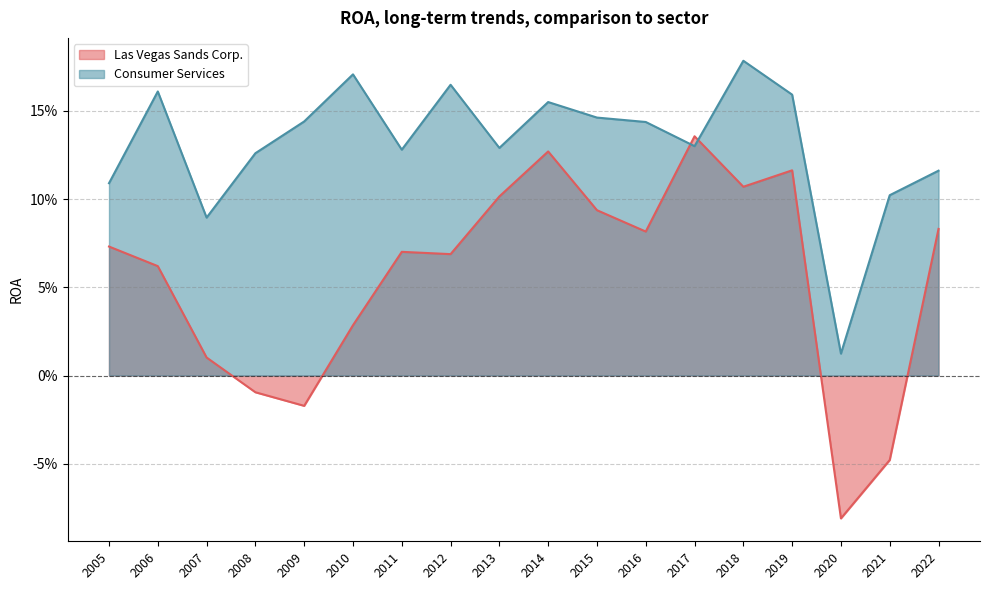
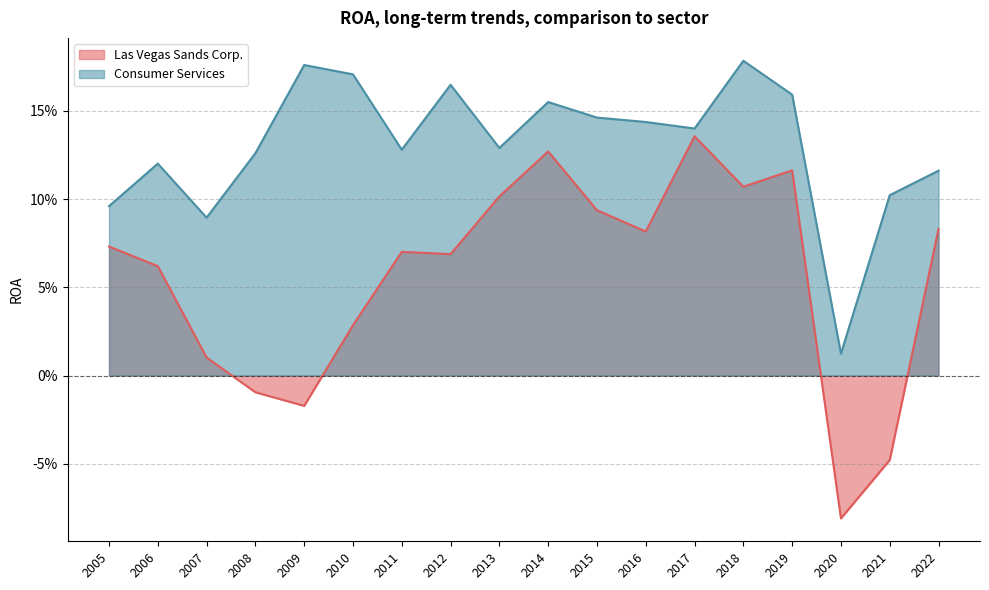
Consumer Services, 2005: 10.9% -> 9.6%
Consumer Services, 2006: 16.1% -> 12.0%
Consumer Services, 2009: 14.4% -> 17.6%
Consumer Services, 2017: 13.0% -> 14.0%
